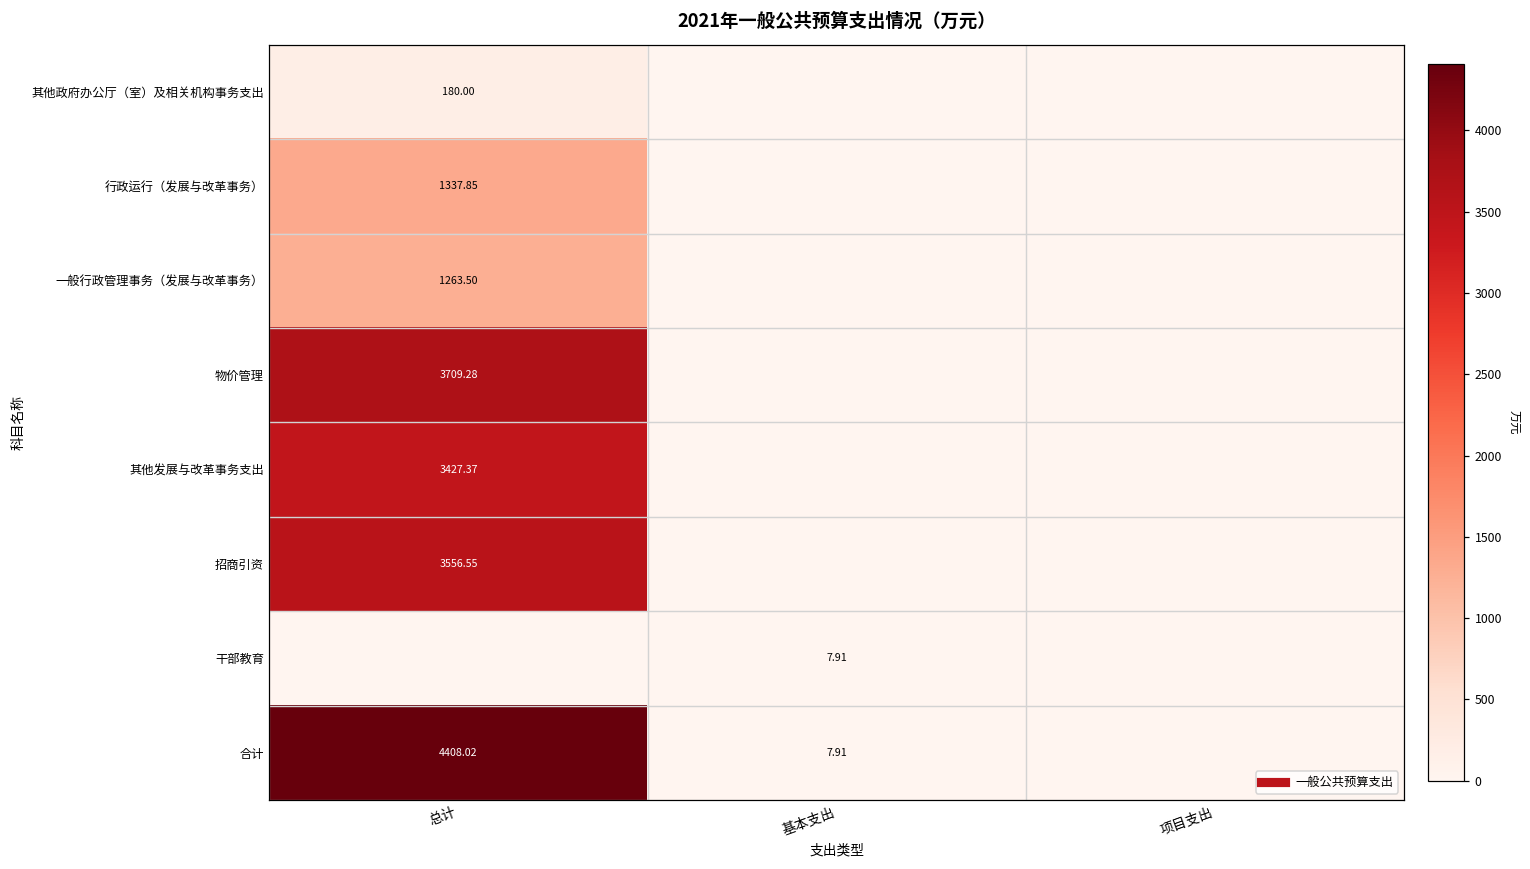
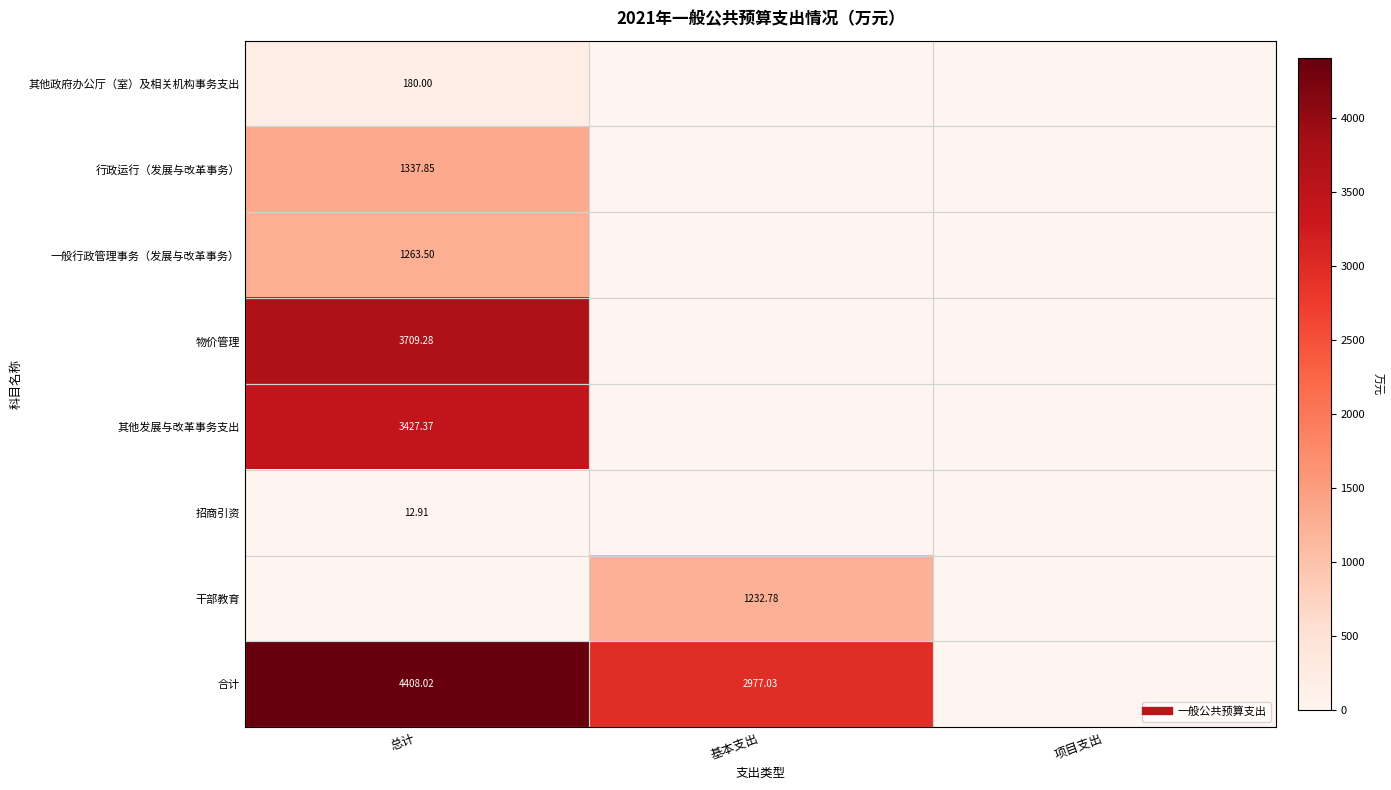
招商引资, 总计: 3556.55 -> 12.91
干部教育, 基本支出: 7.91 -> 1232.78
合计, 基本支出: 7.91 -> 2977.03
